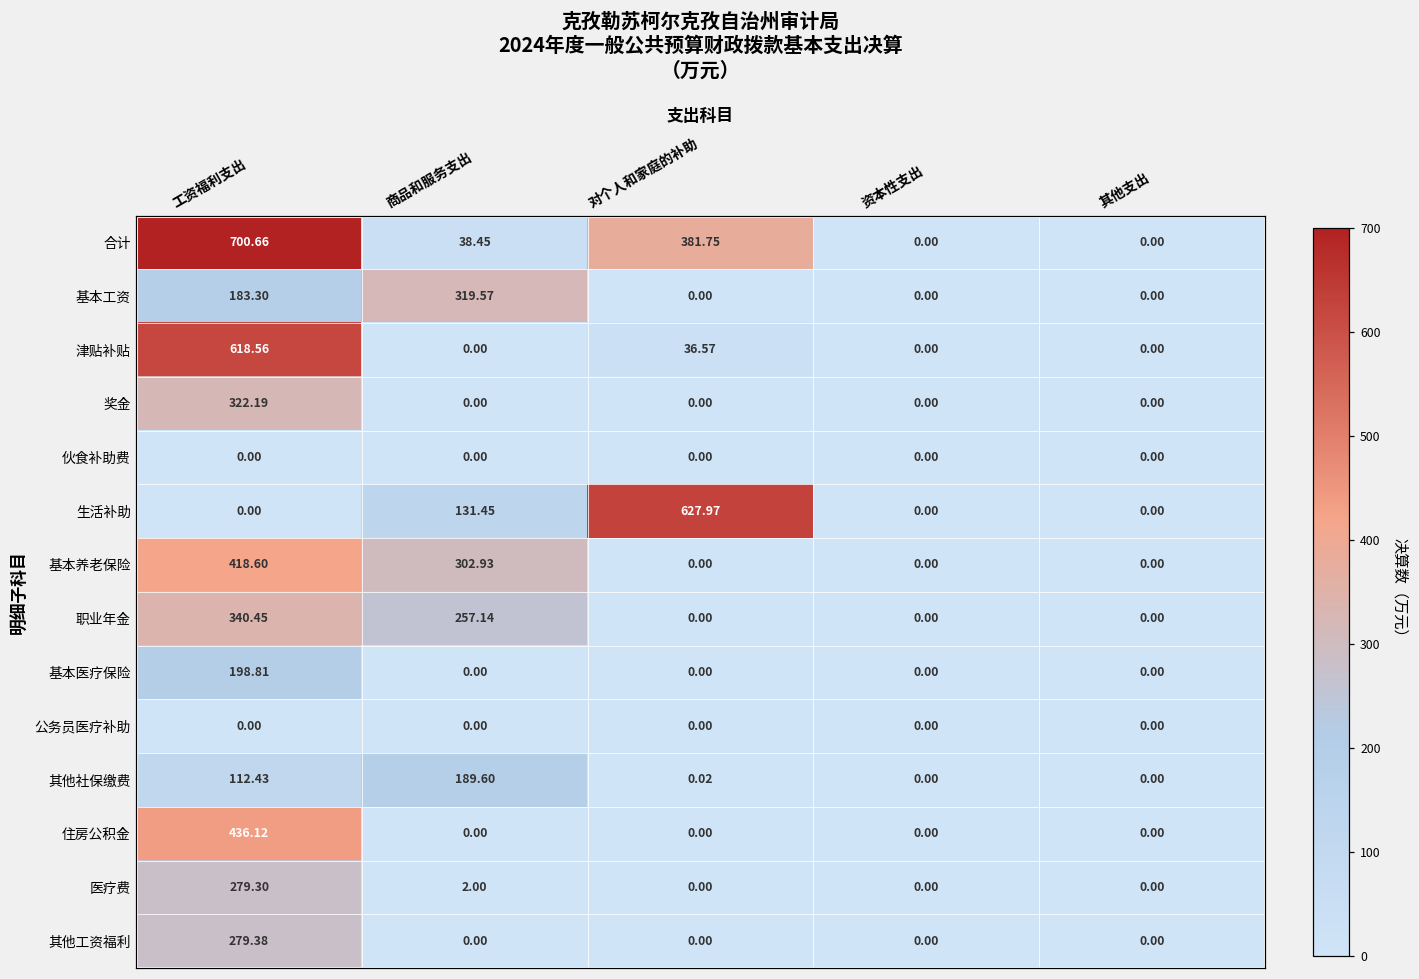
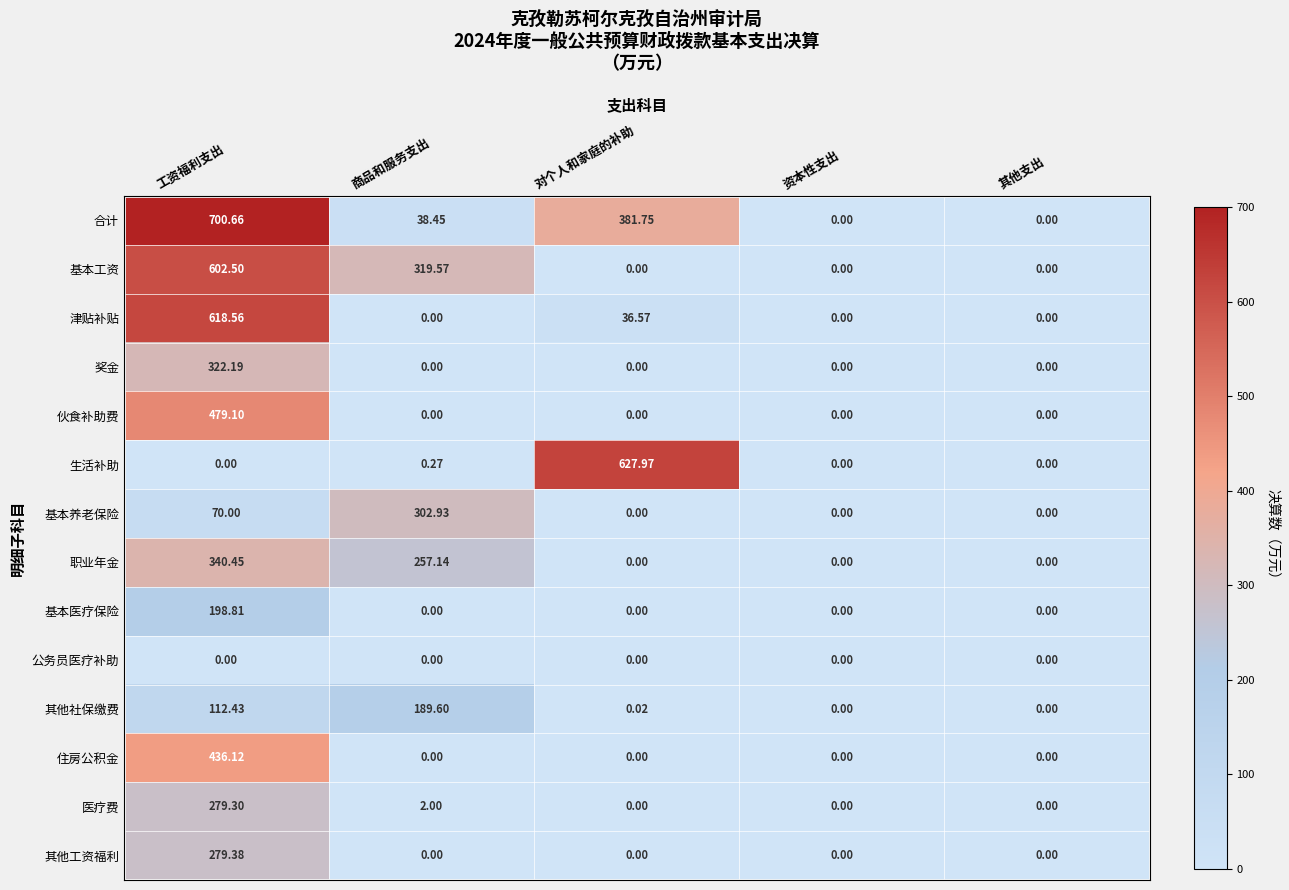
基本工资, 工资福利支出: 183.30 -> 602.50
伙食补助费, 工资福利支出: 0.00 -> 479.10
生活补助, 商品和服务支出: 131.45 -> 0.27
基本养老保险, 工资福利支出: 418.60 -> 70.00
